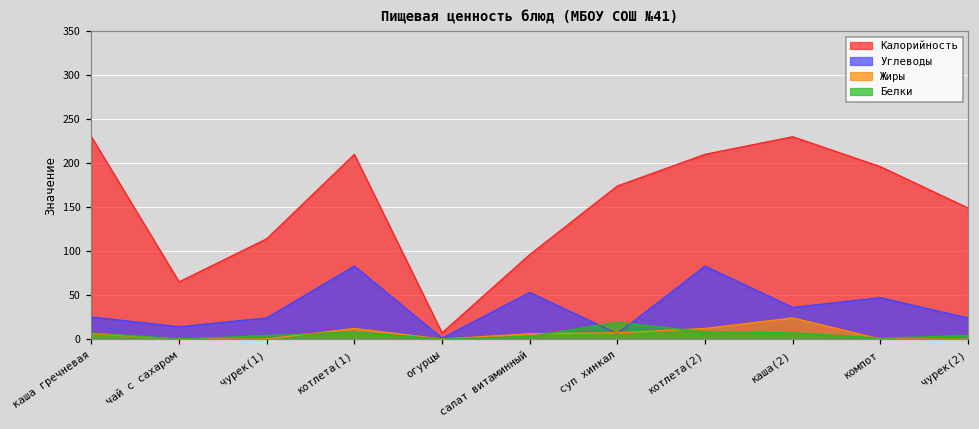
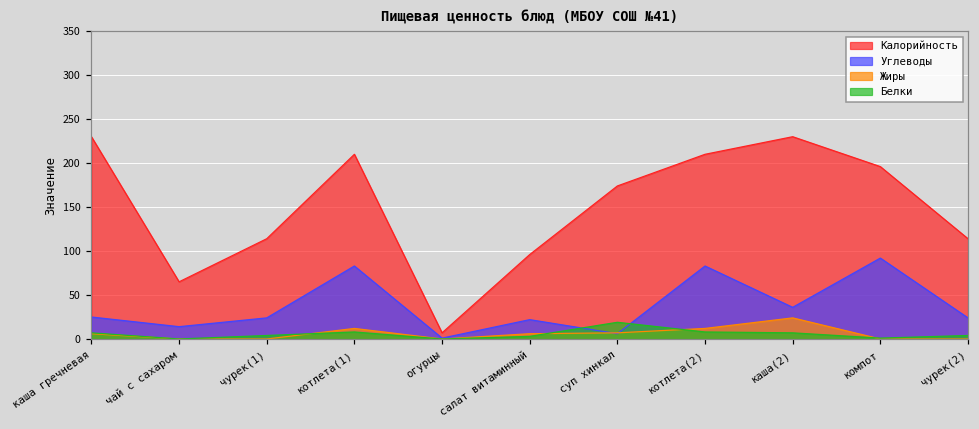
Углеводы, салат витаминный: 50 -> 20
Углеводы, компот: 50 -> 90
Калорийность, чурек(2): 150 -> 110
